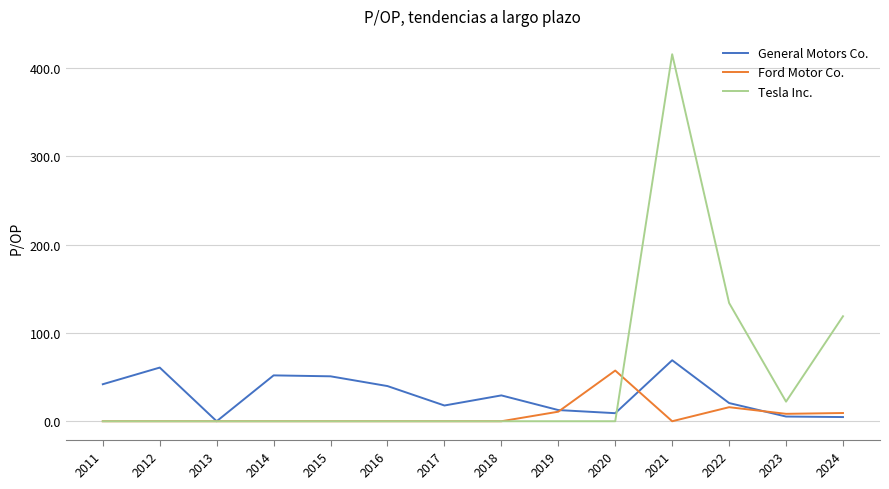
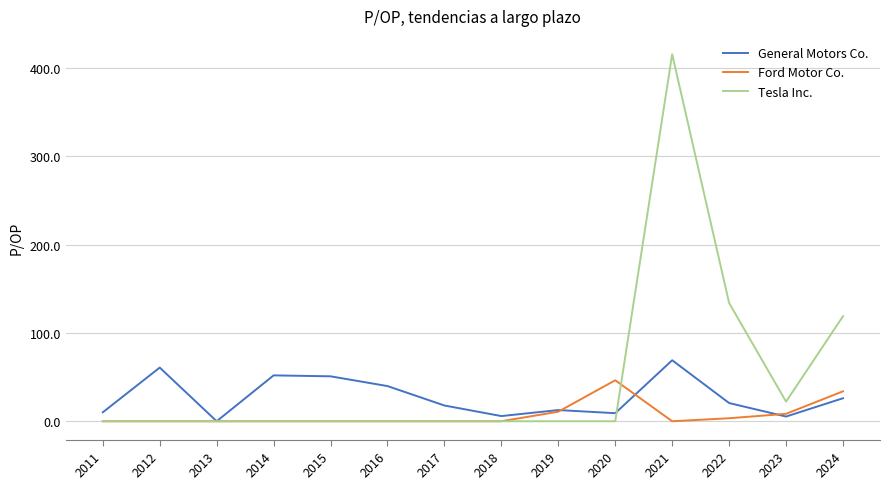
General Motors Co., 2011: 40 -> 10
General Motors Co., 2018: 30 -> 10
Ford Motor Co., 2020: 60 -> 50
Ford Motor Co., 2022: 20 -> 0
General Motors Co., 2024: 0 -> 30
Ford Motor Co., 2024: 10 -> 30
